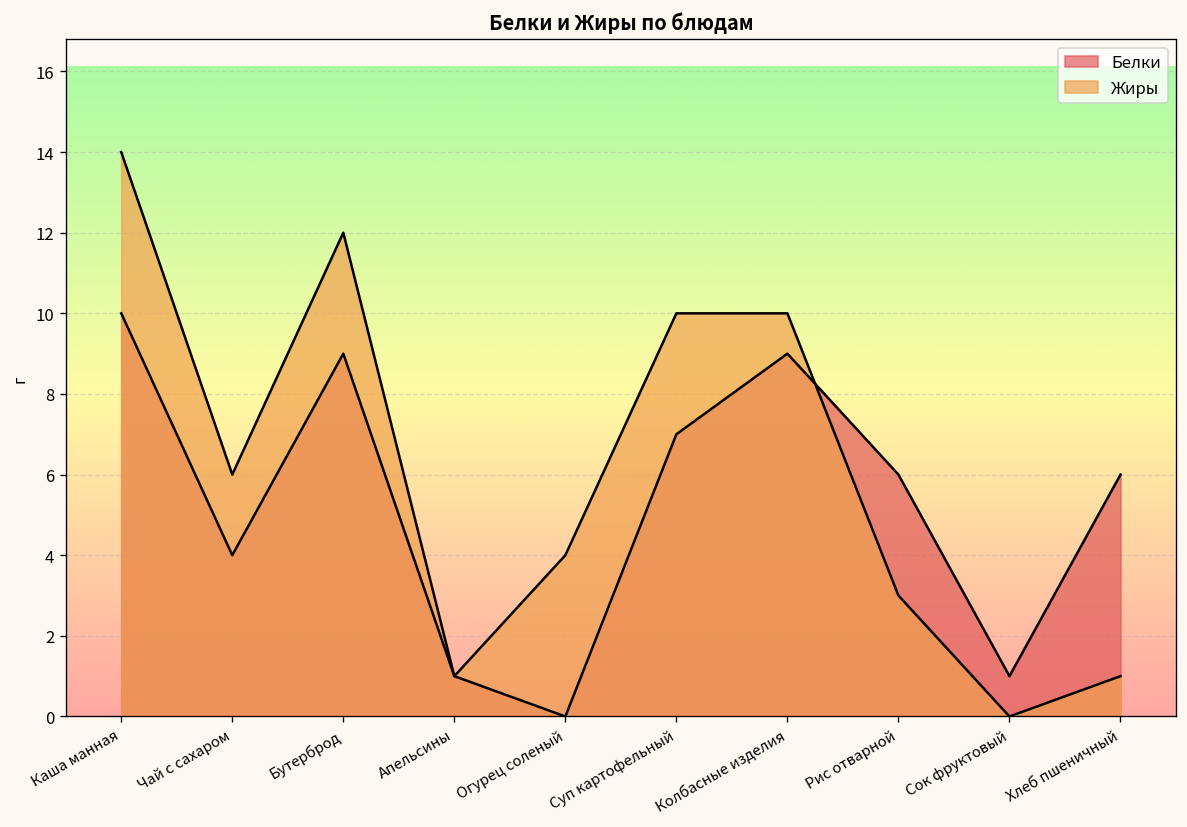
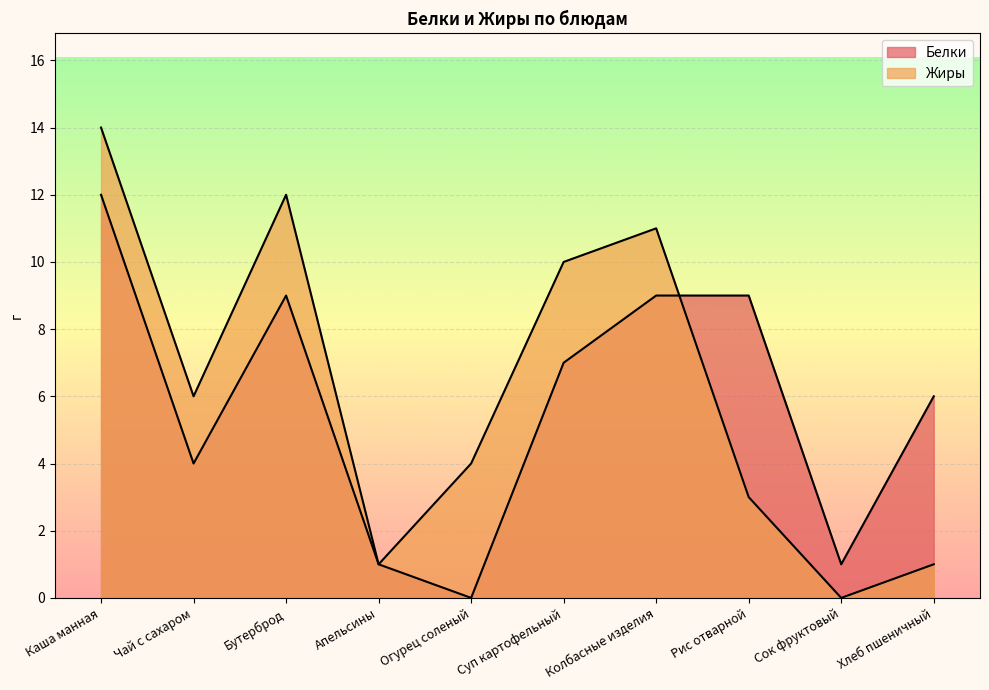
Белки, Каша манная: 10 -> 12
Жиры, Колбасные изделия: 10 -> 11
Белки, Рис отварной: 6 -> 9
